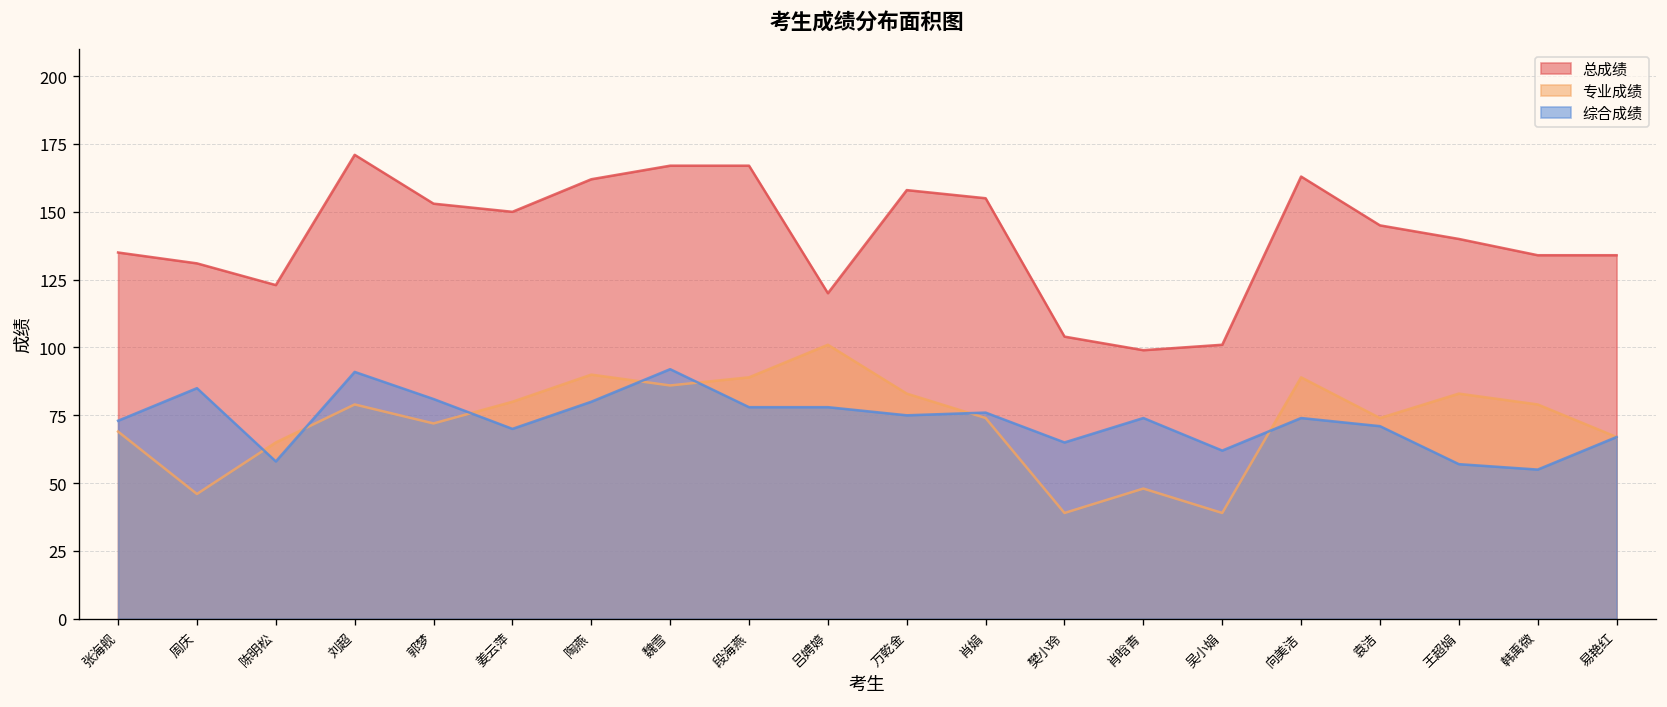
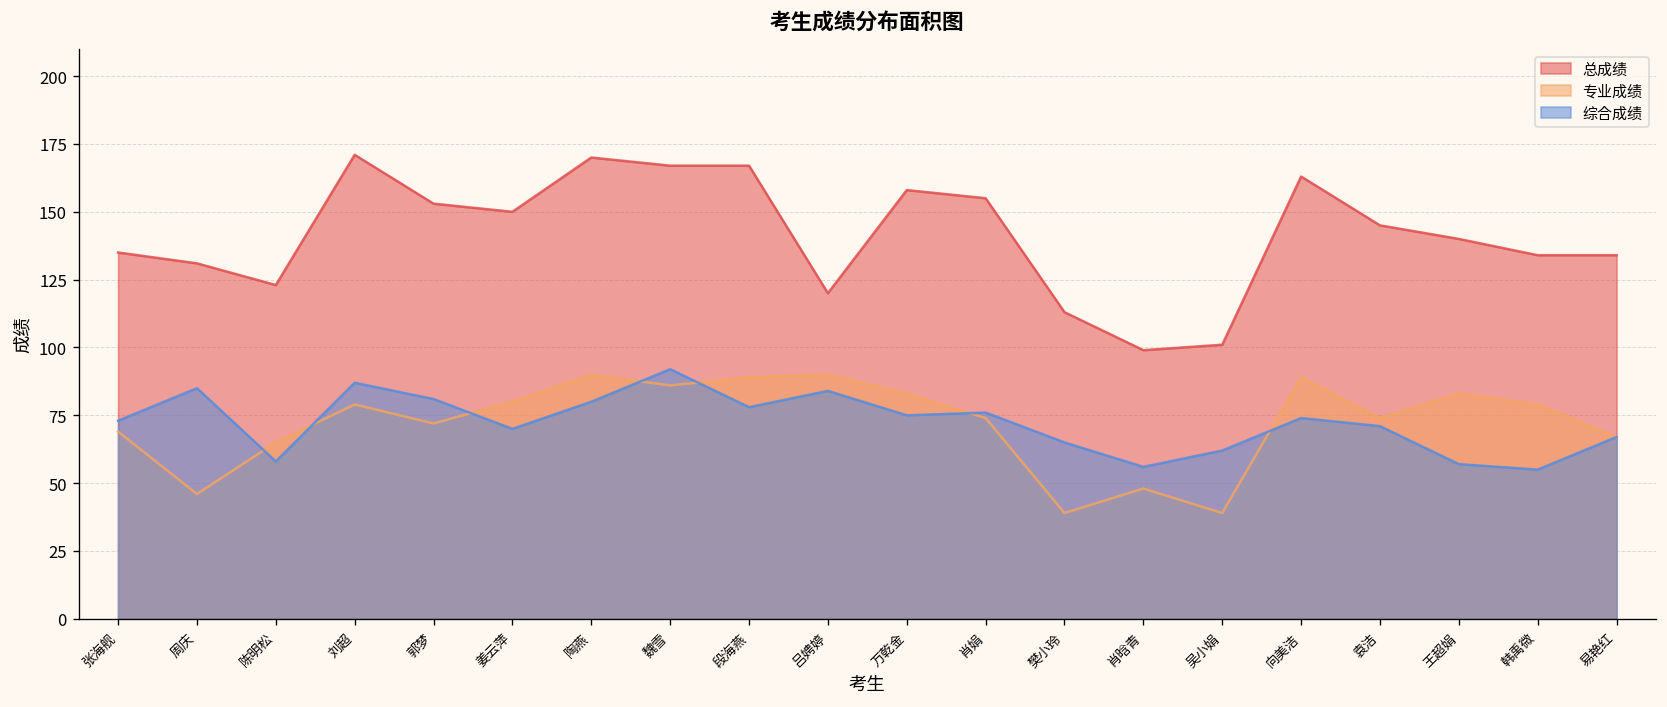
综合成绩, 刘超: 91 -> 87
总成绩, 陶燕: 162 -> 170
专业成绩, 吕娉婷: 101 -> 90
综合成绩, 吕娉婷: 78 -> 84
总成绩, 樊小玲: 104 -> 113
综合成绩, 肖晗青: 74 -> 56
